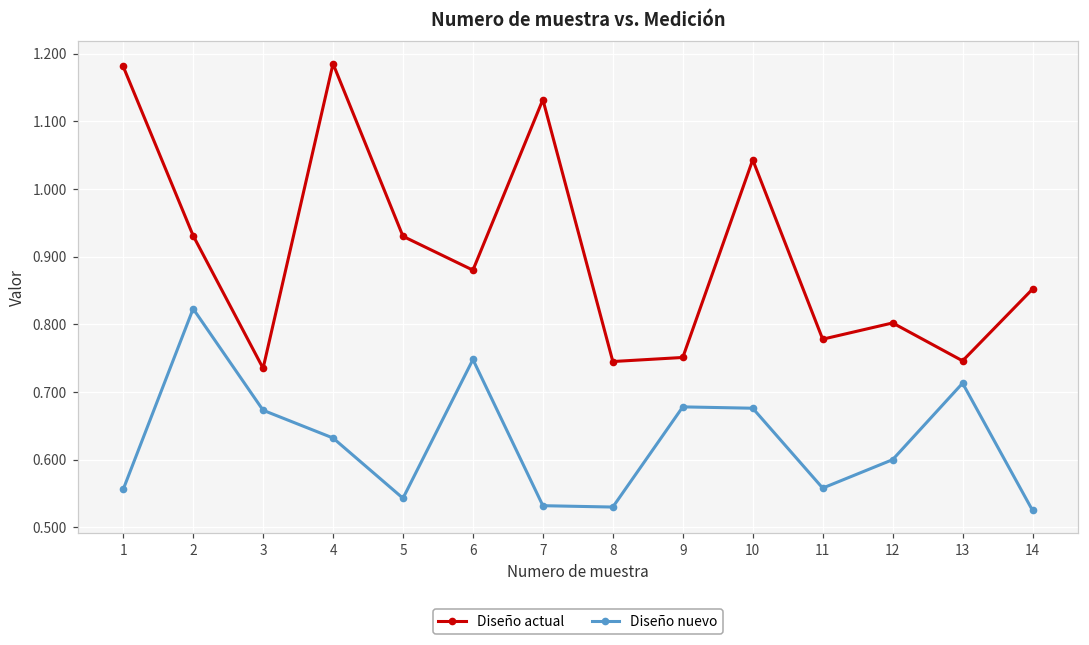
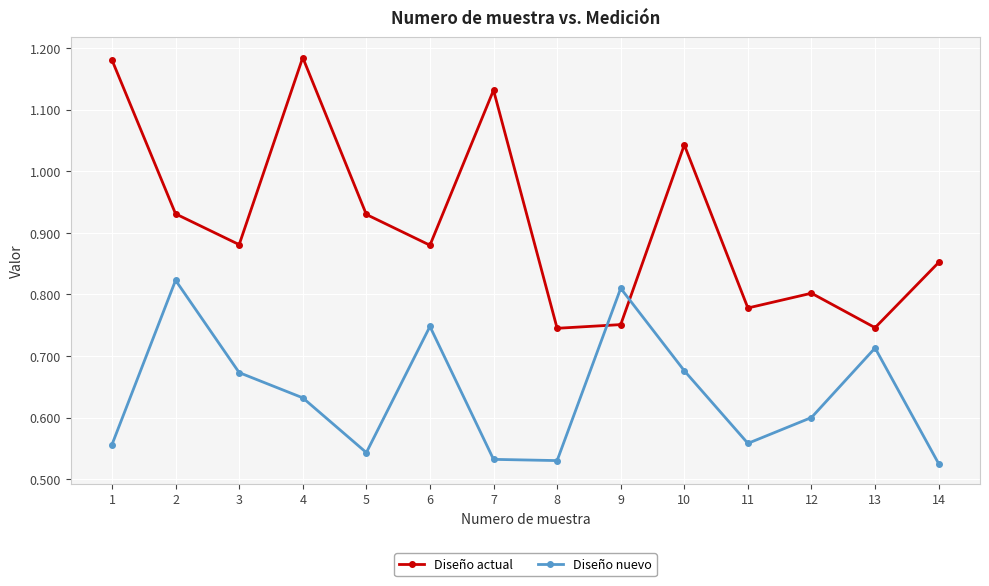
Diseño actual, 3: 0.74 -> 0.88
Diseño nuevo, 9: 0.68 -> 0.81
